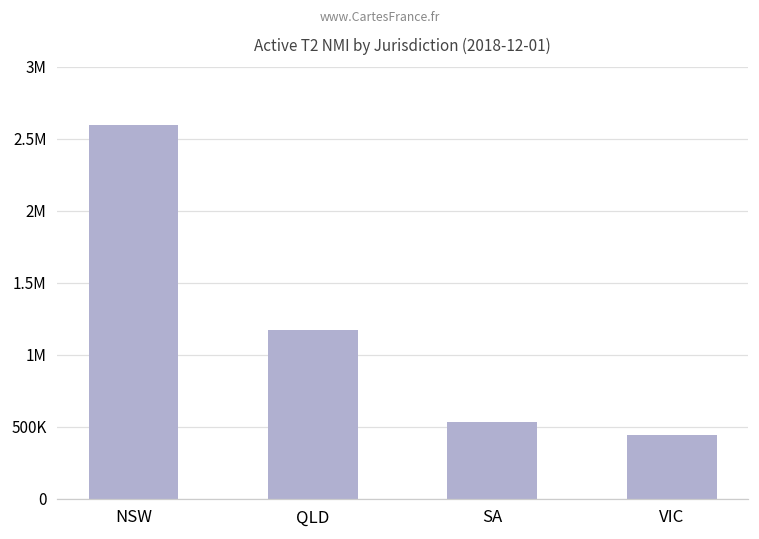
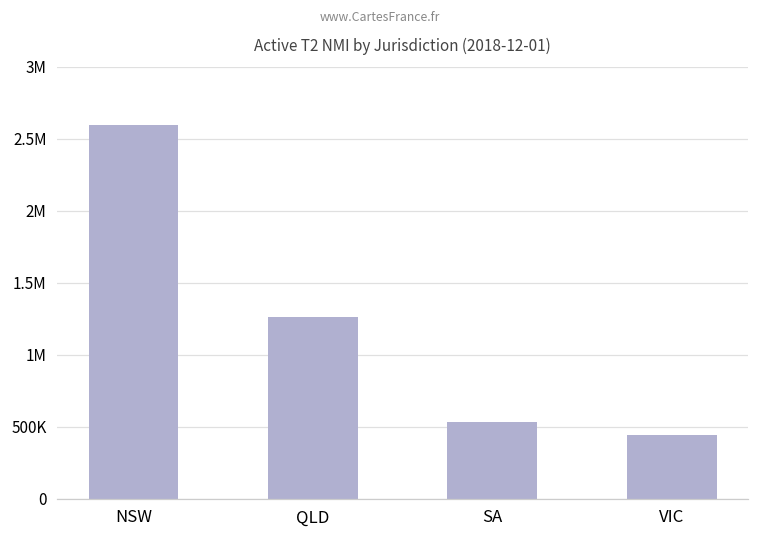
QLD: 1170000 -> 1260000
